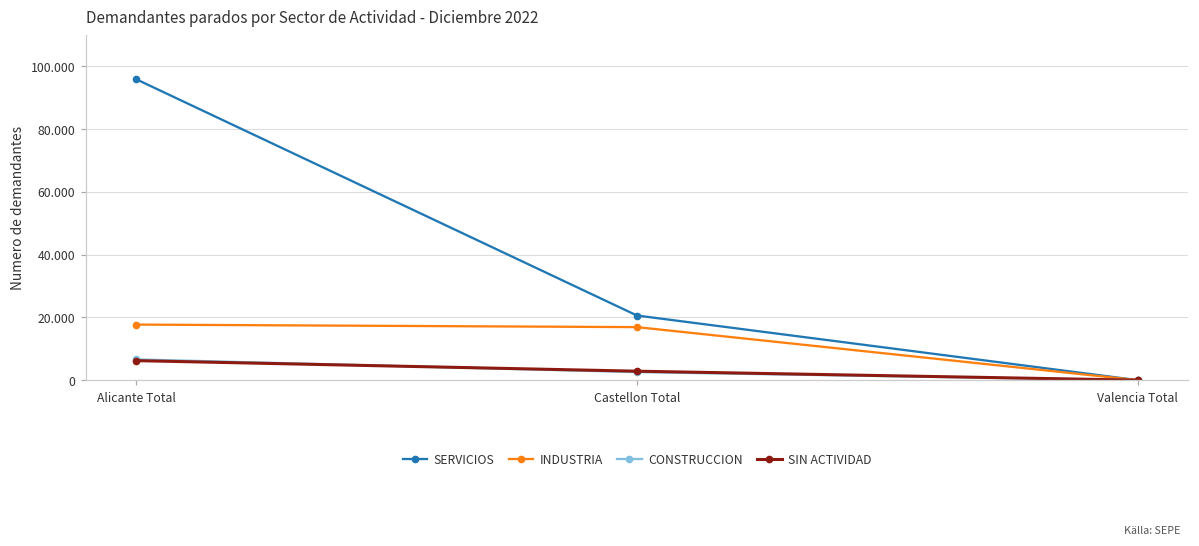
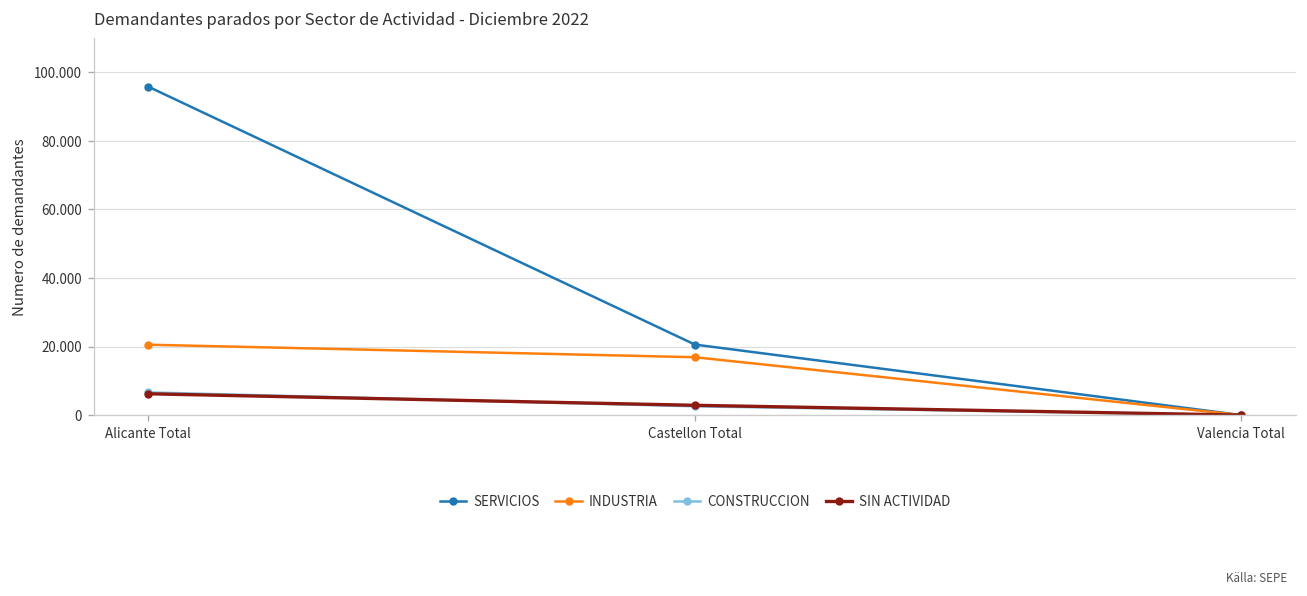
INDUSTRIA, Alicante Total: 18 -> 21
